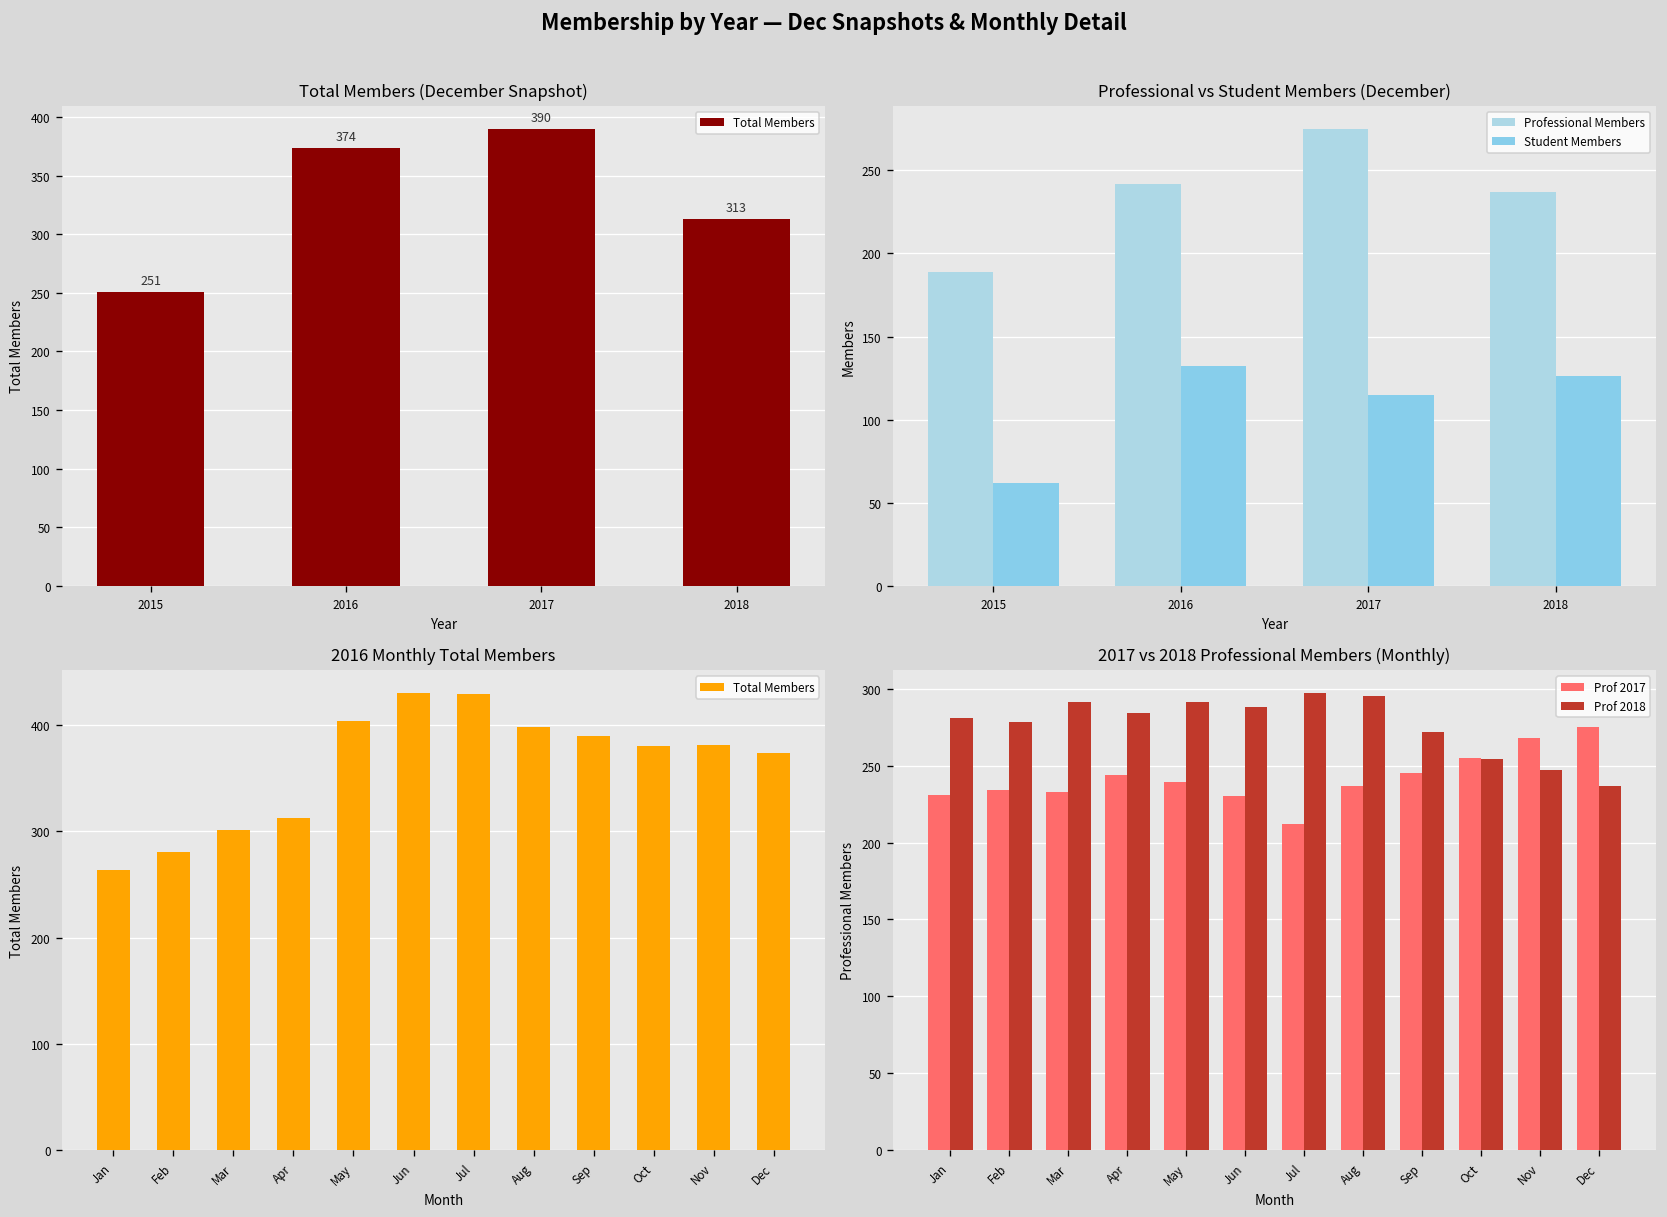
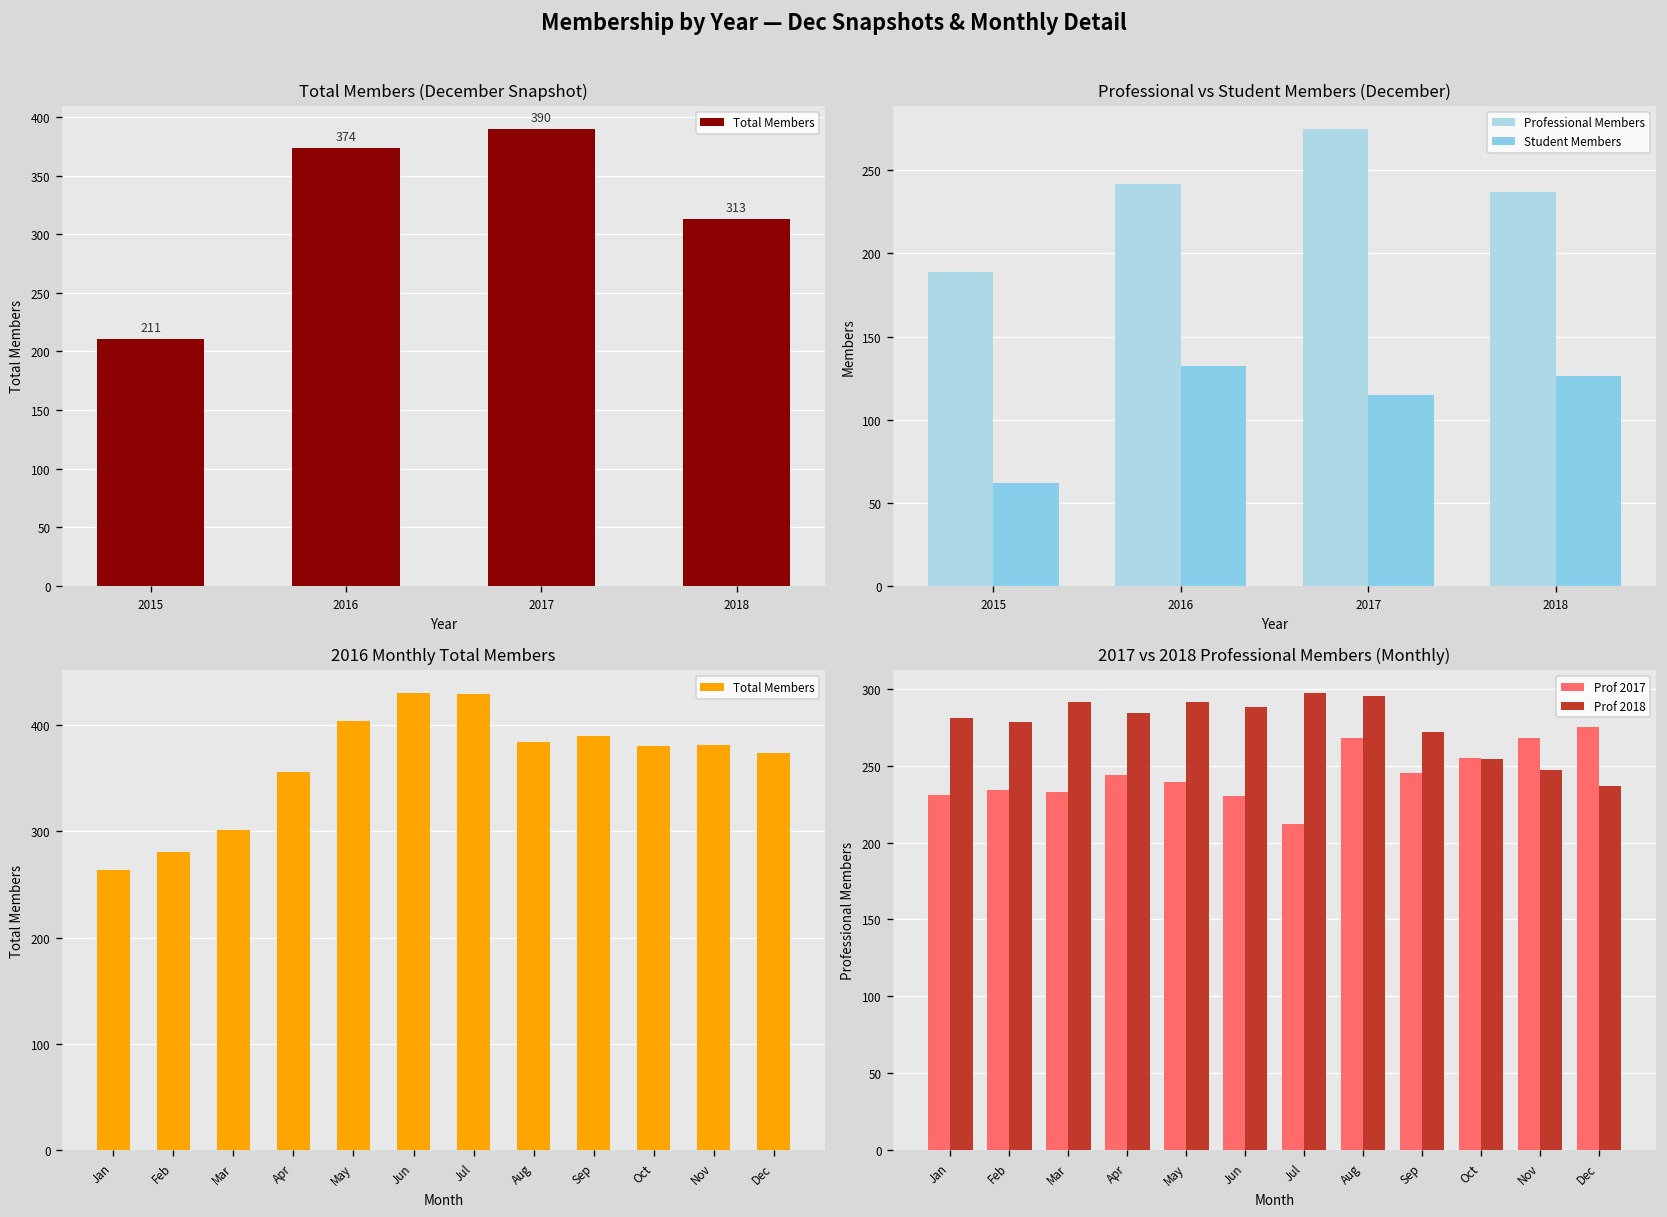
Total Members (December Snapshot), 2015: 251 -> 211
2016 Monthly Total Members, Apr: 310 -> 360
2016 Monthly Total Members, Aug: 400 -> 380
2017 vs 2018 Professional Members (Monthly), Prof 2017, Aug: 237 -> 268
